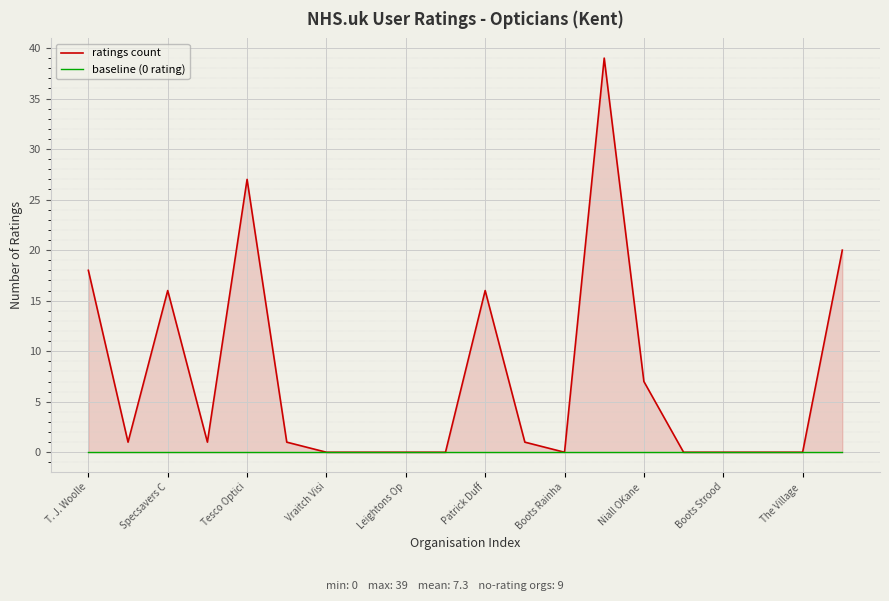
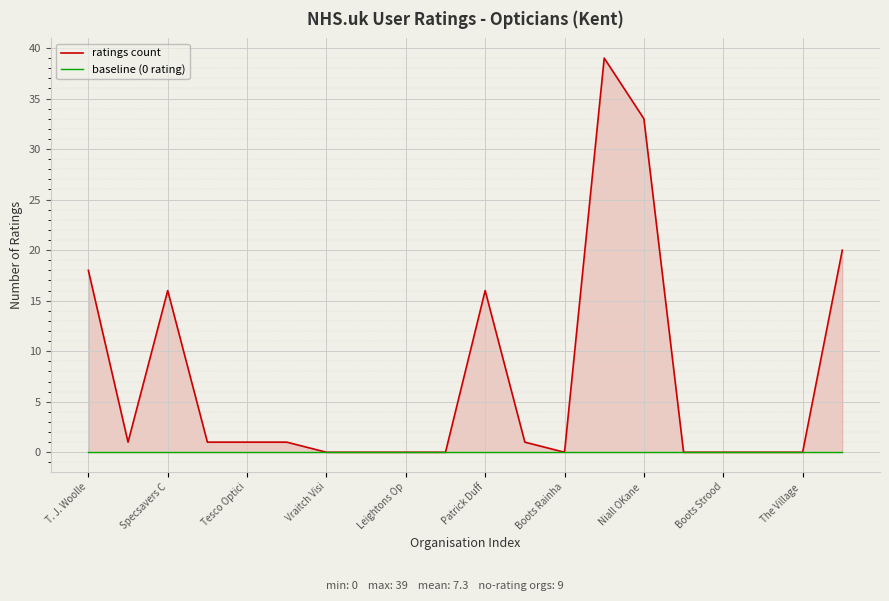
ratings count, Tesco Optici: 27 -> 1
ratings count, Niall OKane: 7 -> 33
